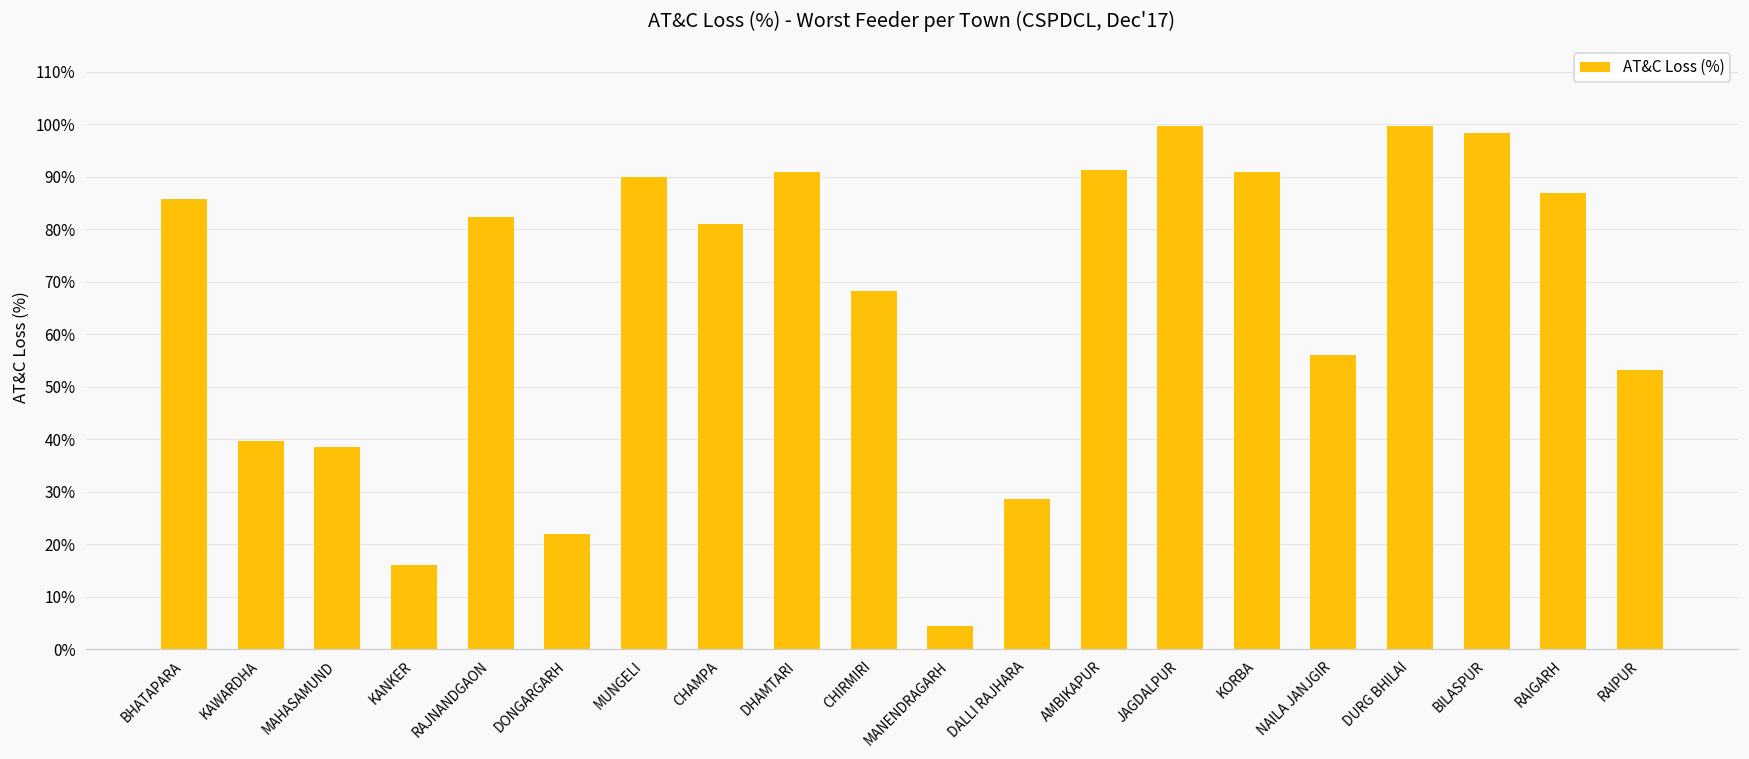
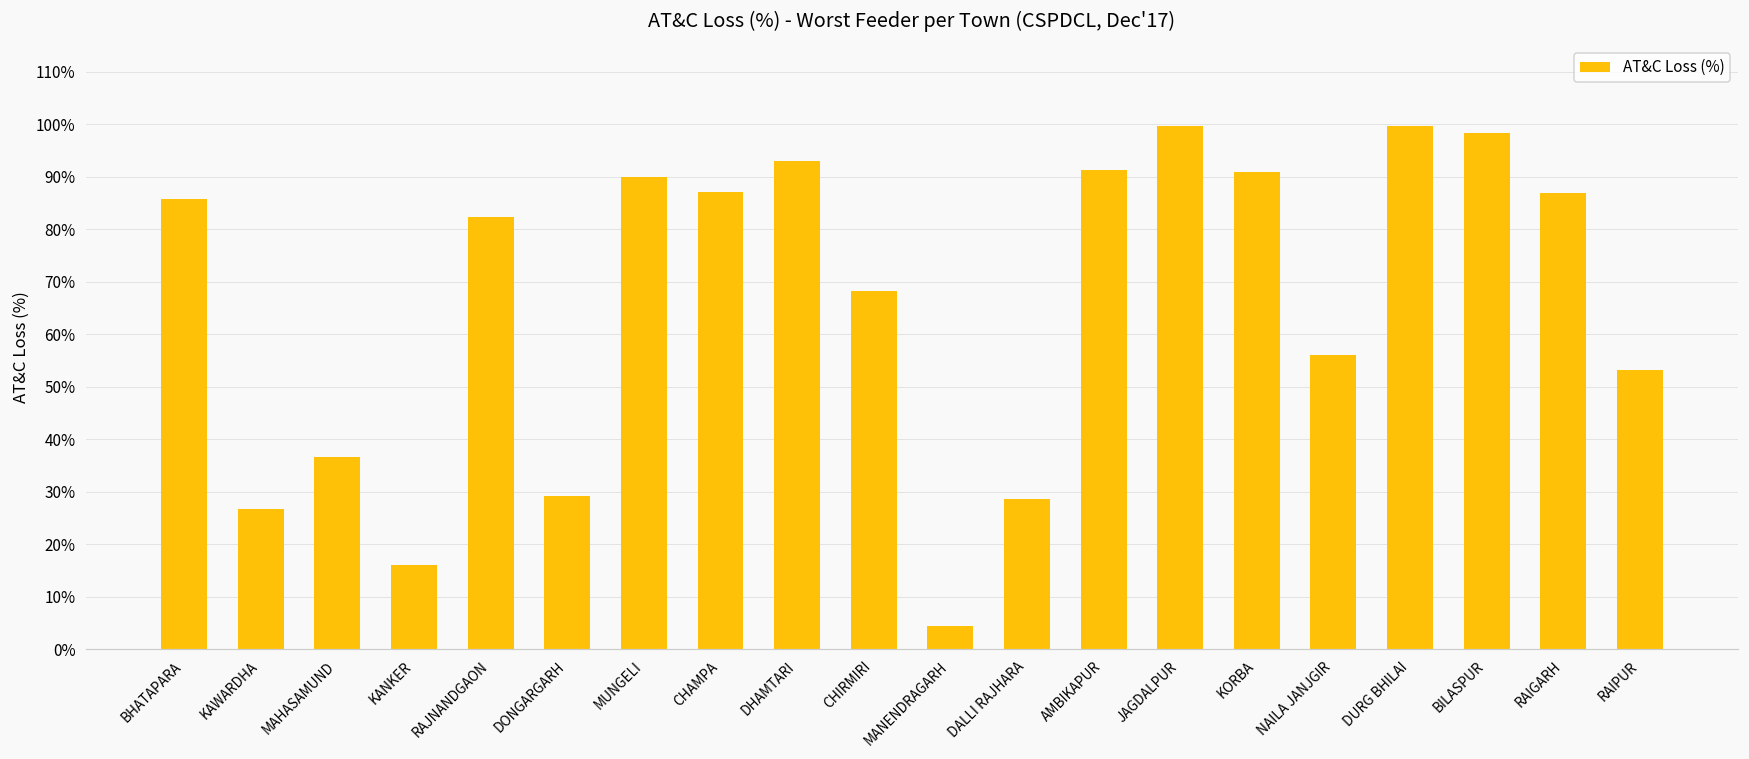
KAWARDHA: 40% -> 27%
MAHASAMUND: 38% -> 37%
DONGARGARH: 22% -> 29%
CHAMPA: 81% -> 87%
DHAMTARI: 91% -> 93%
